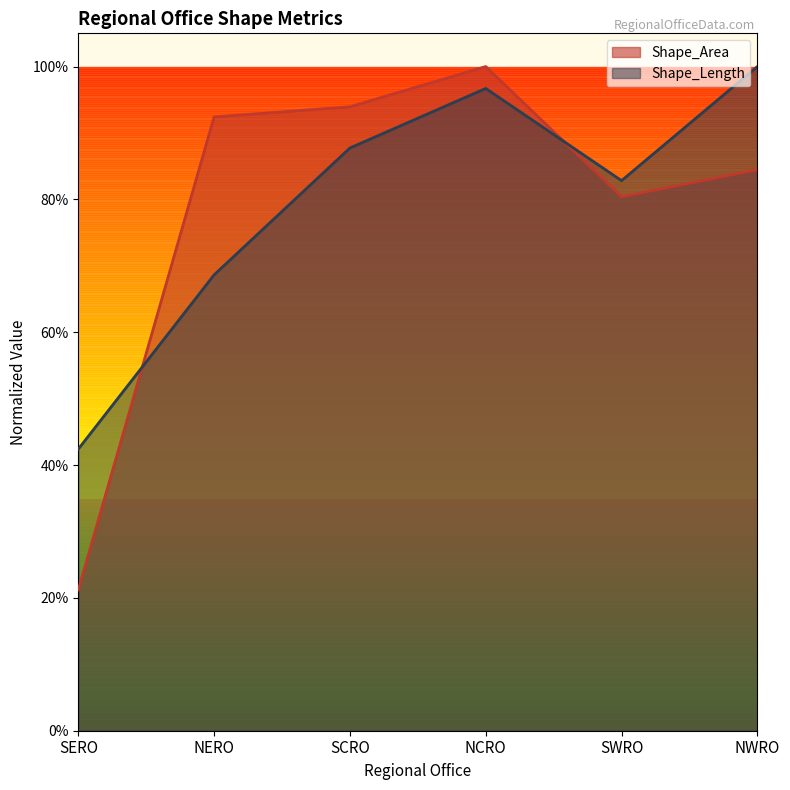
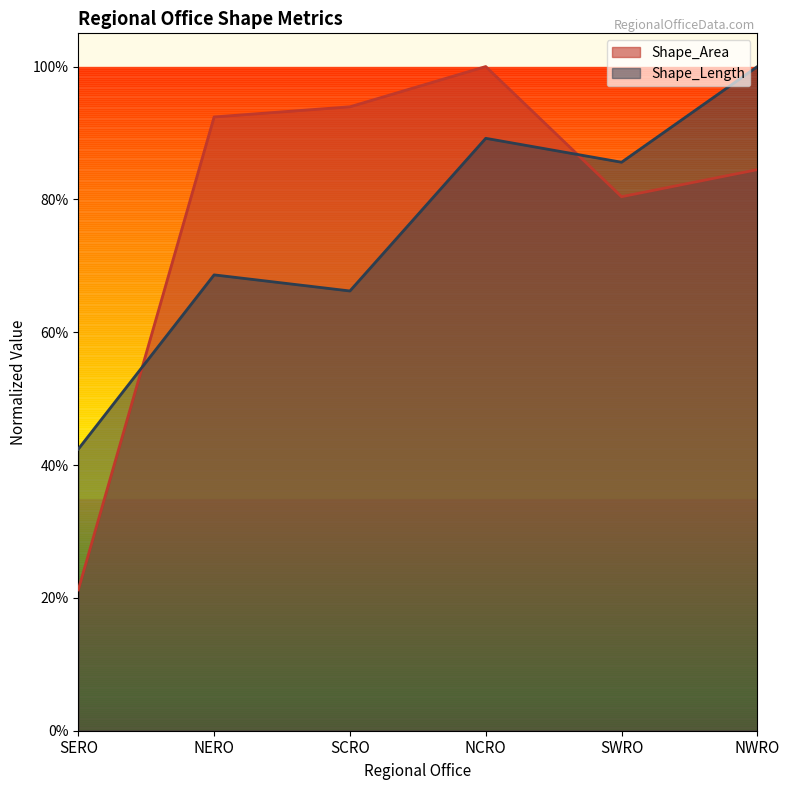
Shape_Length, SCRO: 88% -> 66%
Shape_Length, NCRO: 97% -> 89%
Shape_Length, SWRO: 83% -> 86%
